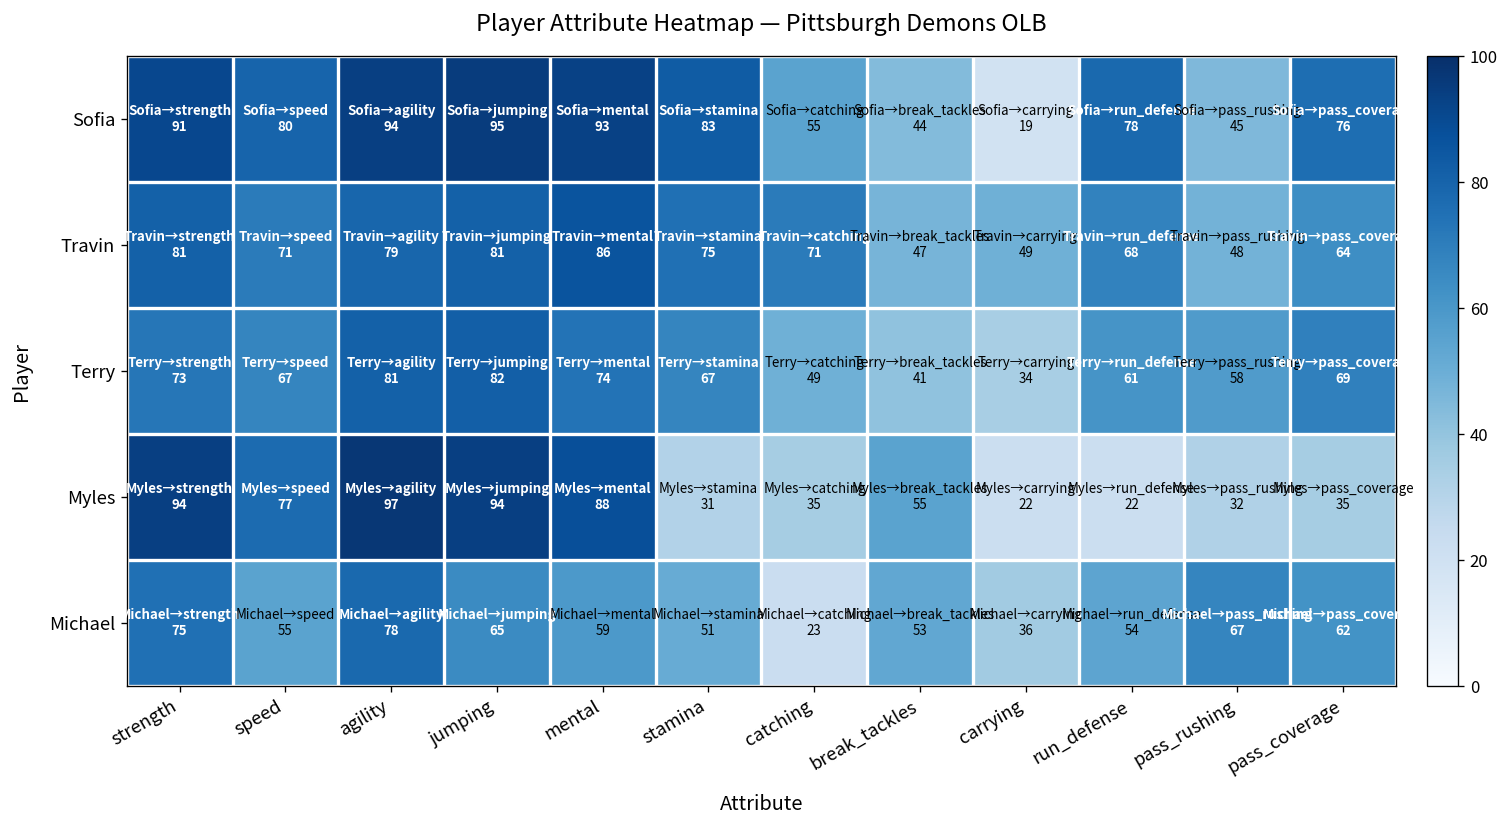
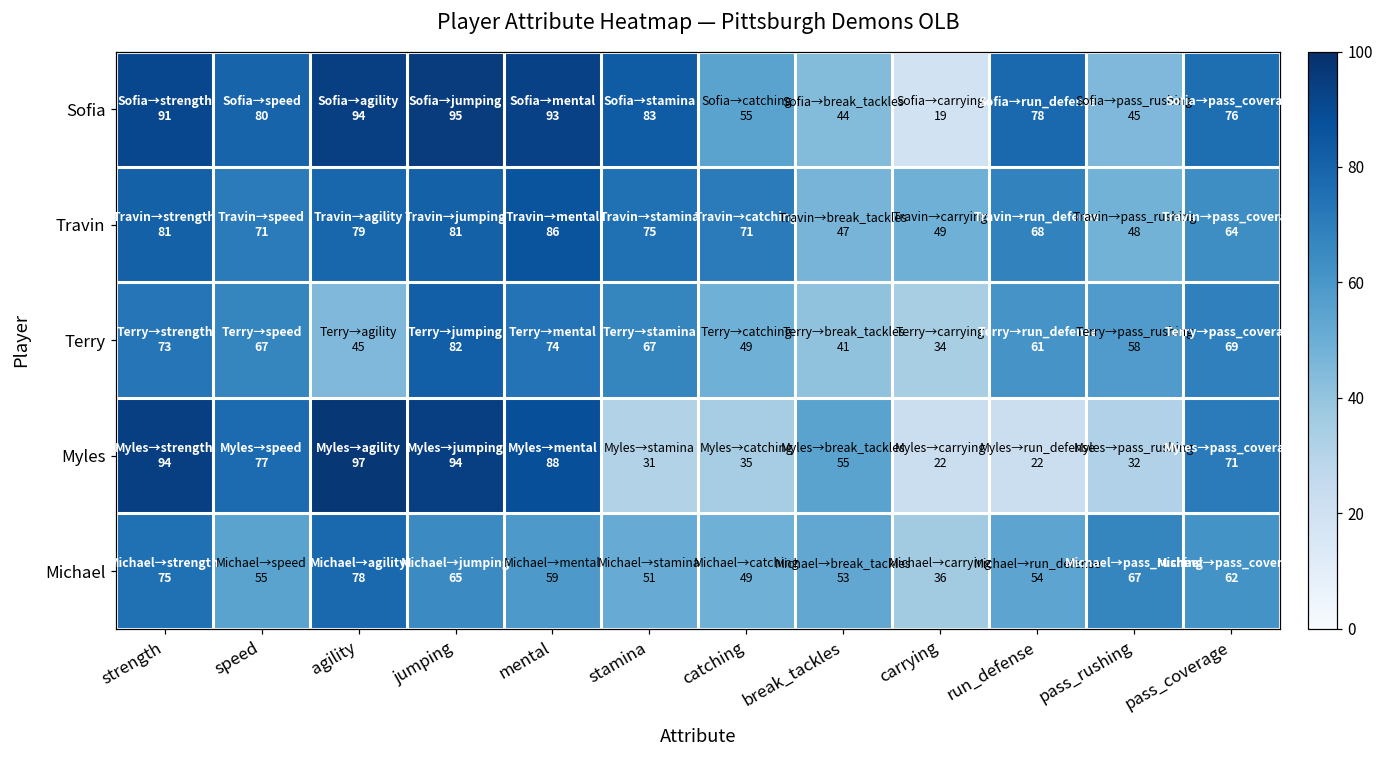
Terry, agility: 81 -> 45
Myles, pass_coverage: 35 -> 71
Michael, catching: 23 -> 49
